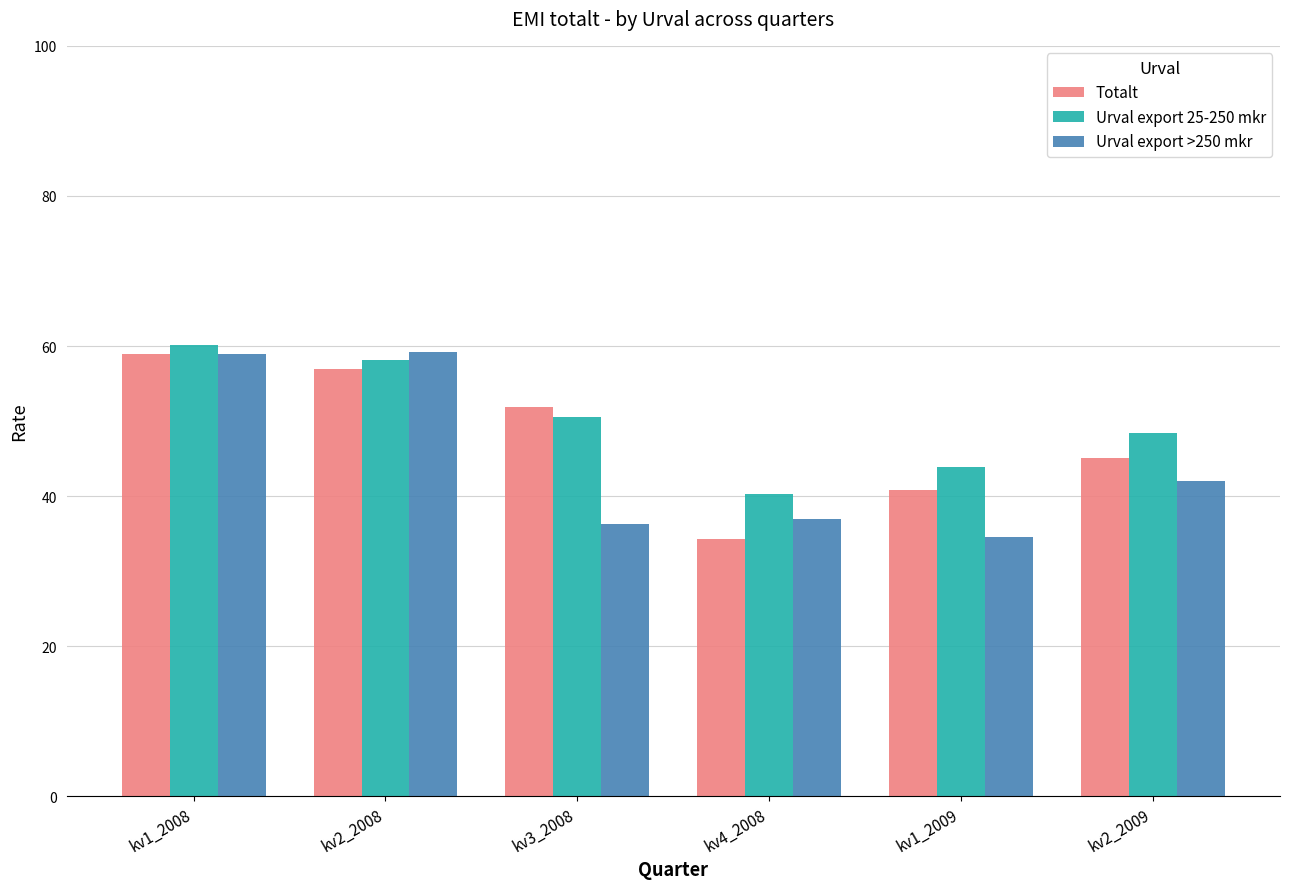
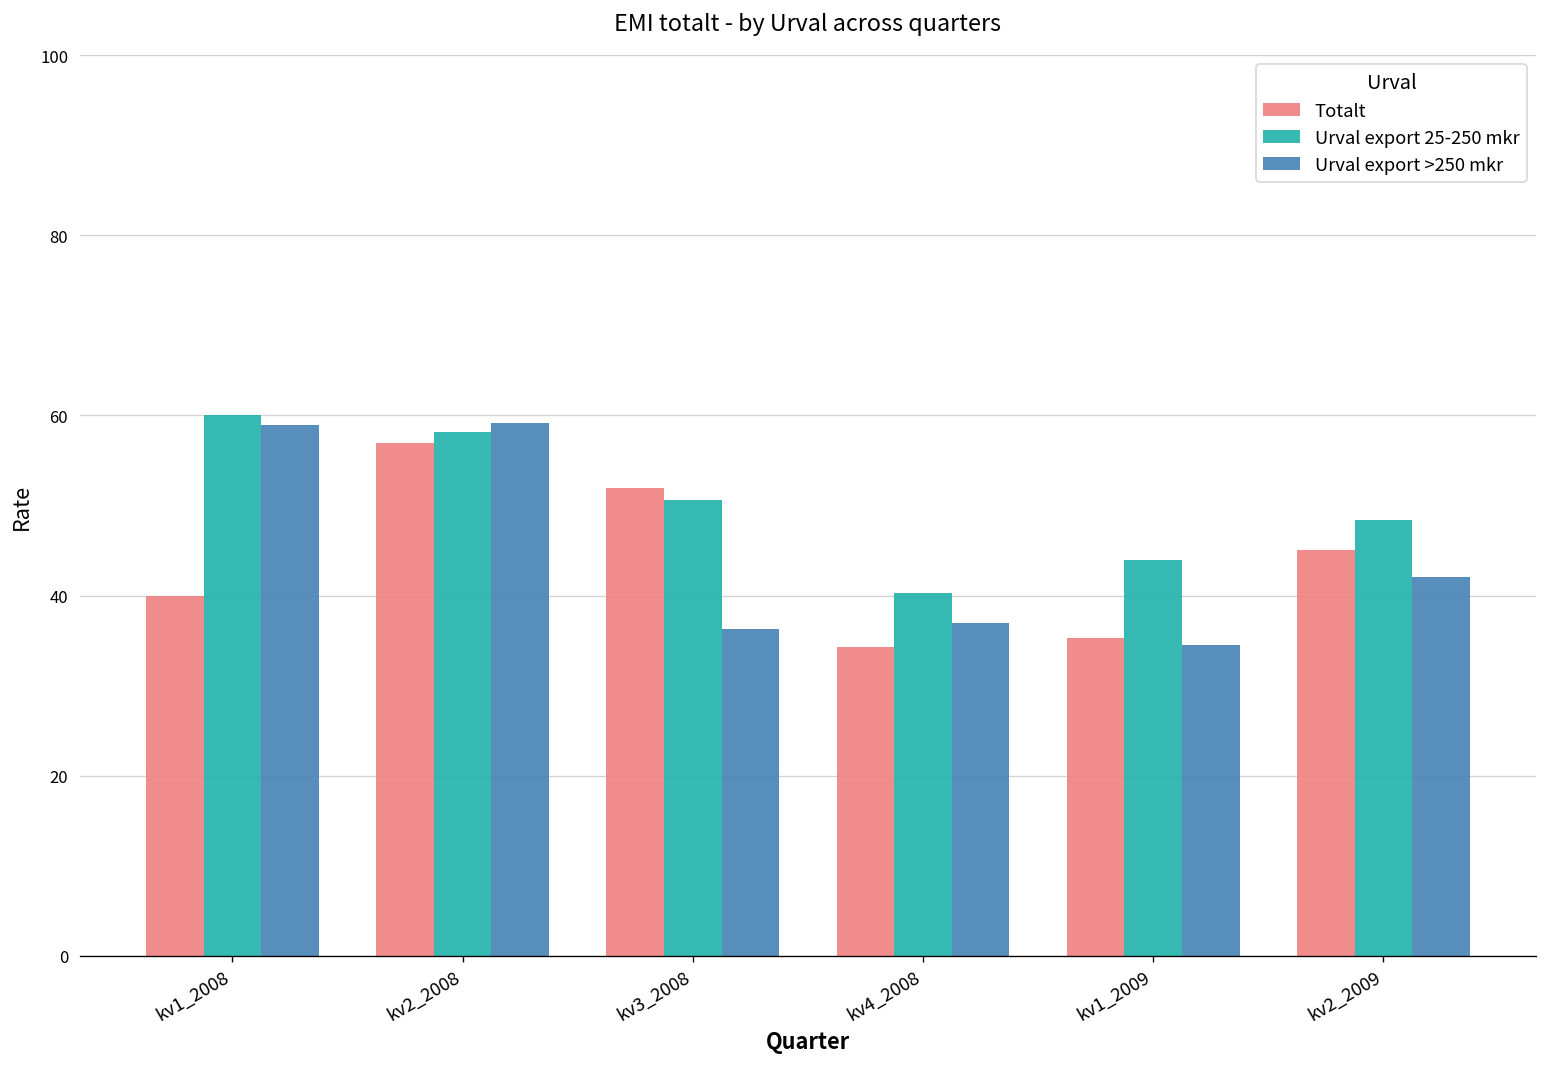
Totalt, kv1_2008: 59 -> 40
Totalt, kv1_2009: 41 -> 35
